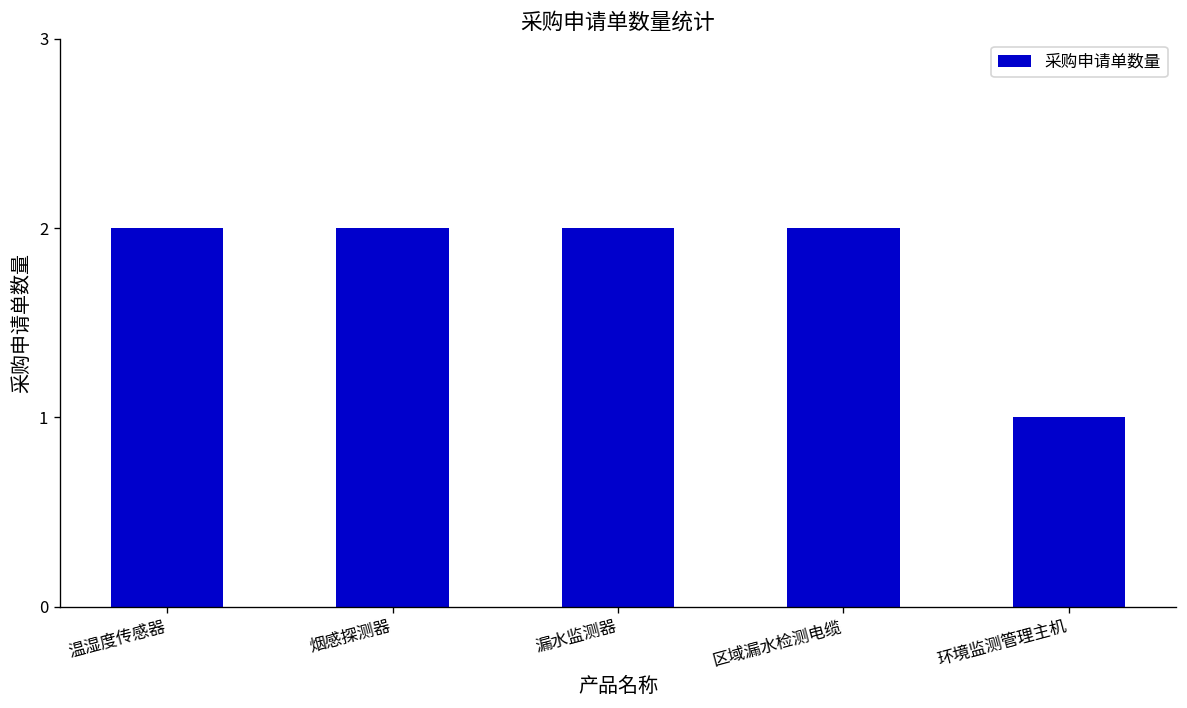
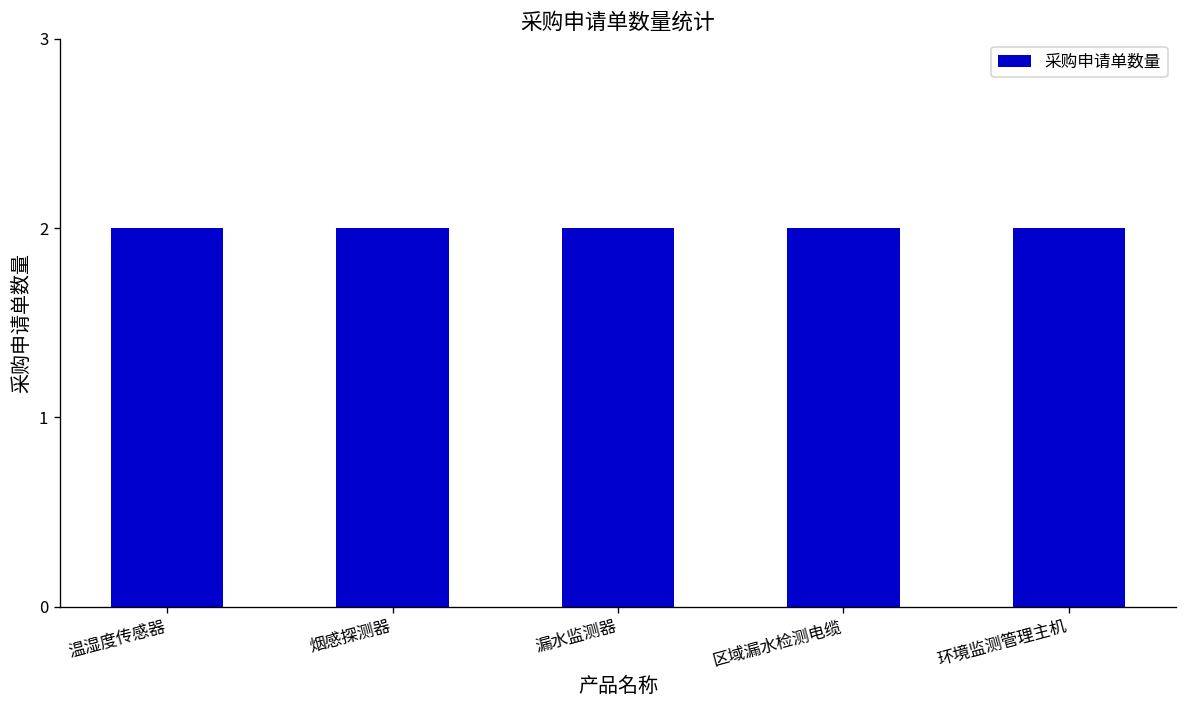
环境监测管理主机: 1 -> 2
